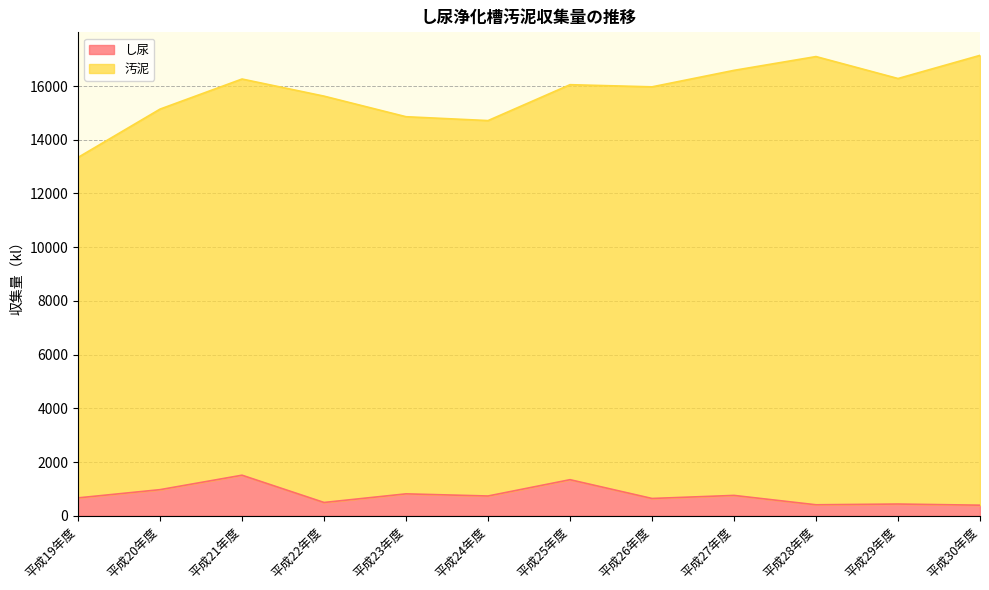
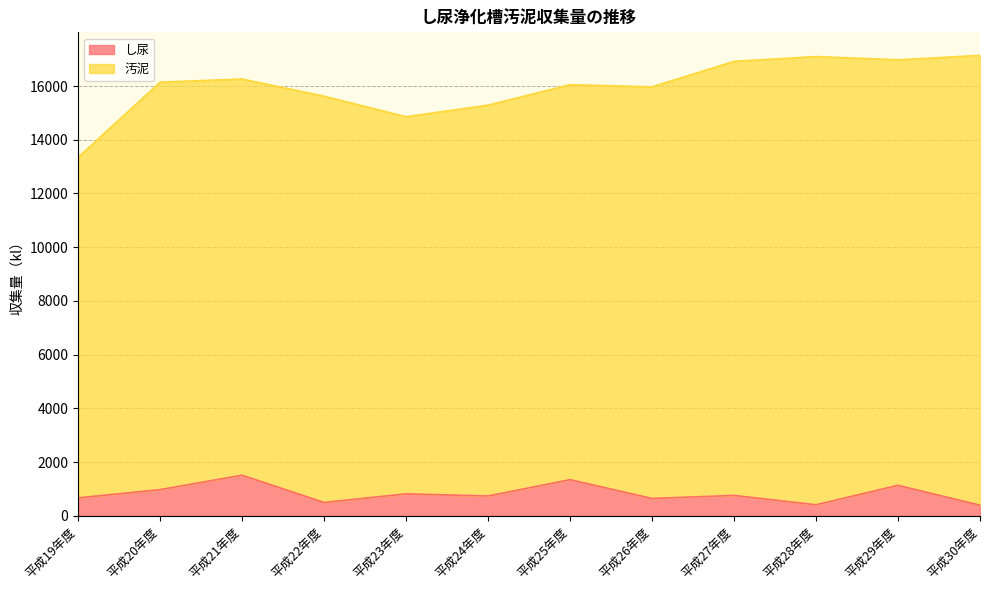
汚泥, 平成20年度: 14200 -> 15200
汚泥, 平成24年度: 14000 -> 14600
汚泥, 平成27年度: 15800 -> 16200
し尿, 平成29年度: 400 -> 1100
